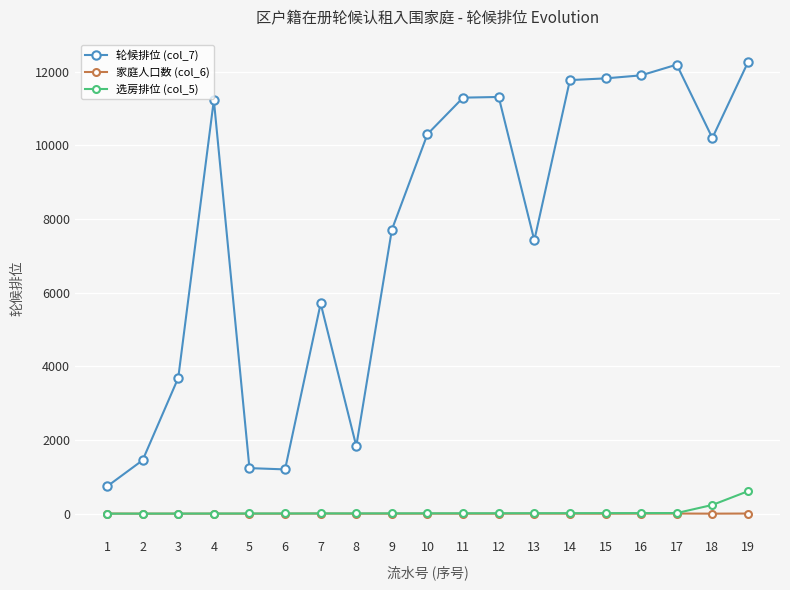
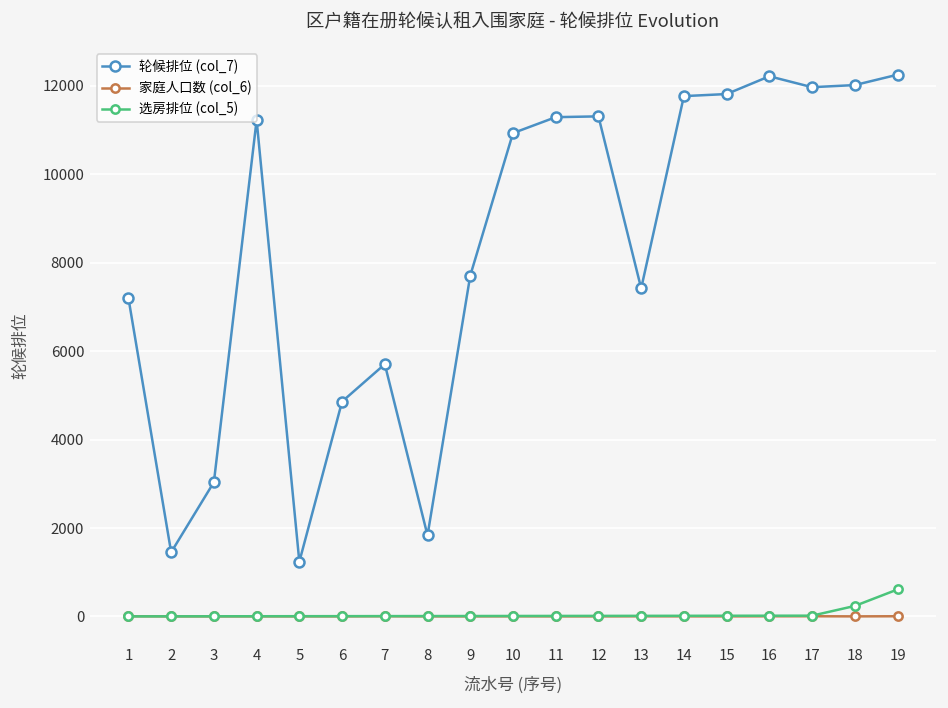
轮候排位 (col_7), 1: 700 -> 7200
轮候排位 (col_7), 3: 3700 -> 3000
轮候排位 (col_7), 6: 1200 -> 4900
轮候排位 (col_7), 10: 10300 -> 10900
轮候排位 (col_7), 16: 11900 -> 12200
轮候排位 (col_7), 17: 12200 -> 12000
轮候排位 (col_7), 18: 10200 -> 12000
